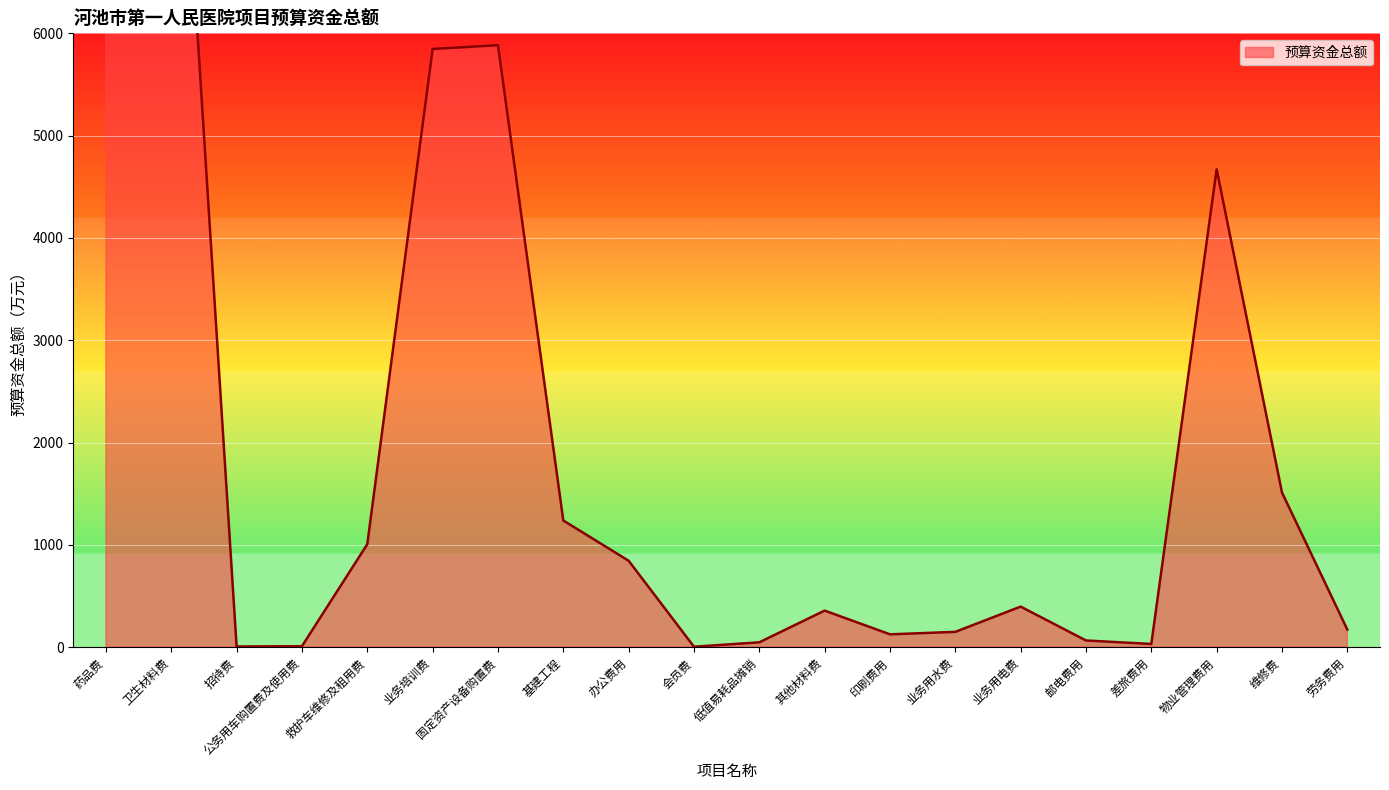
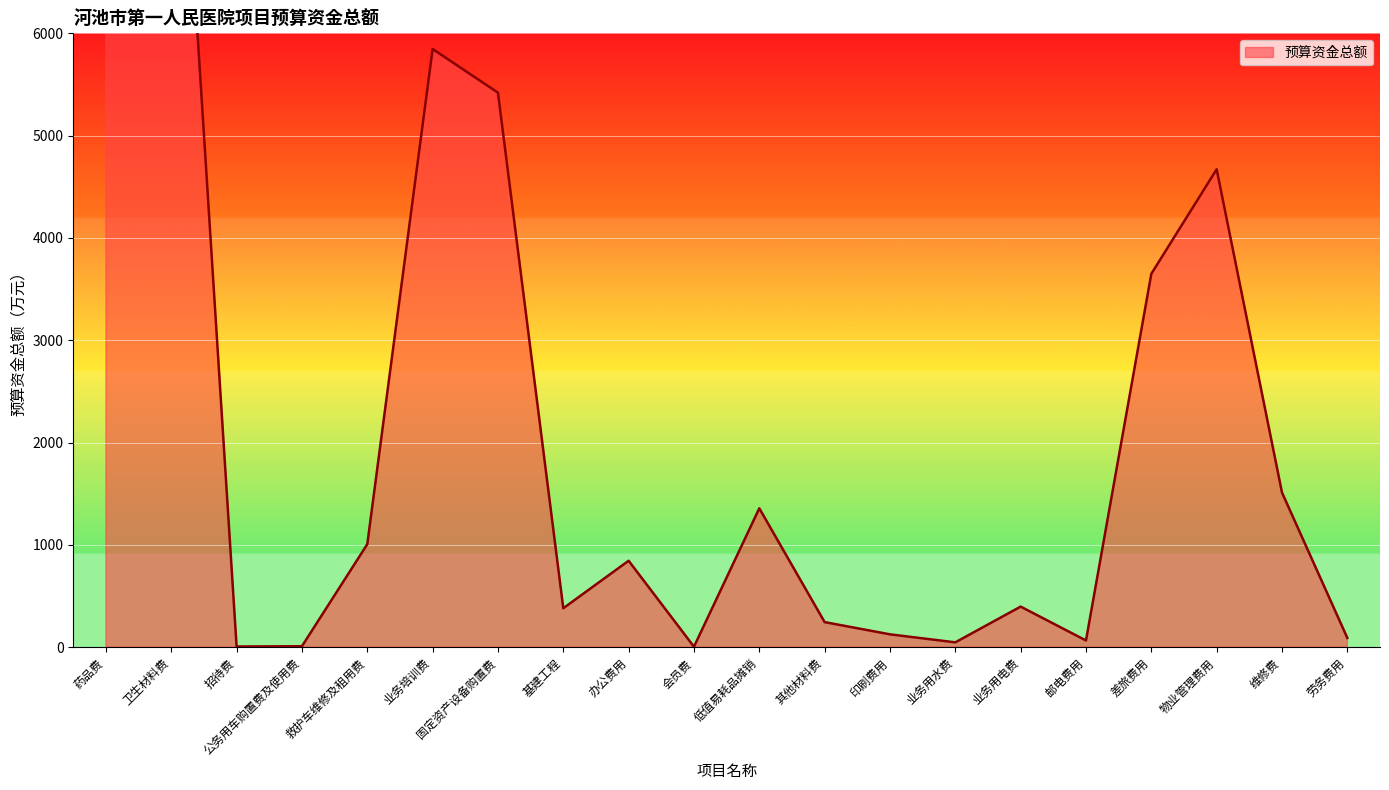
固定资产设备购置费: 5880 -> 5420
基建工程: 1240 -> 380
低值易耗品摊销: 50 -> 1360
其他材料费: 360 -> 240
业务用水费: 150 -> 50
差旅费用: 30 -> 3650
劳务费用: 170 -> 90
